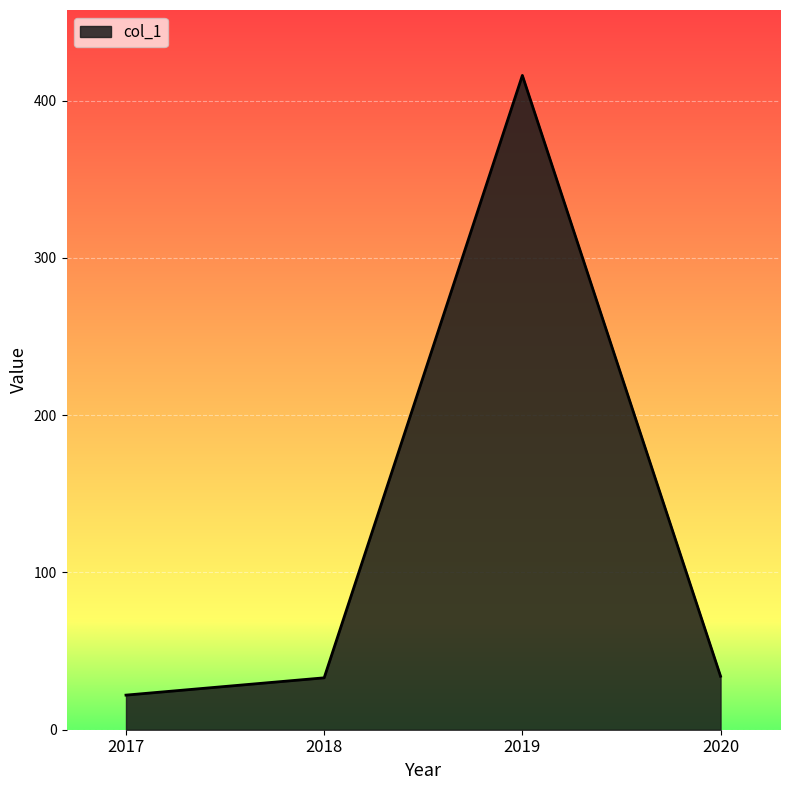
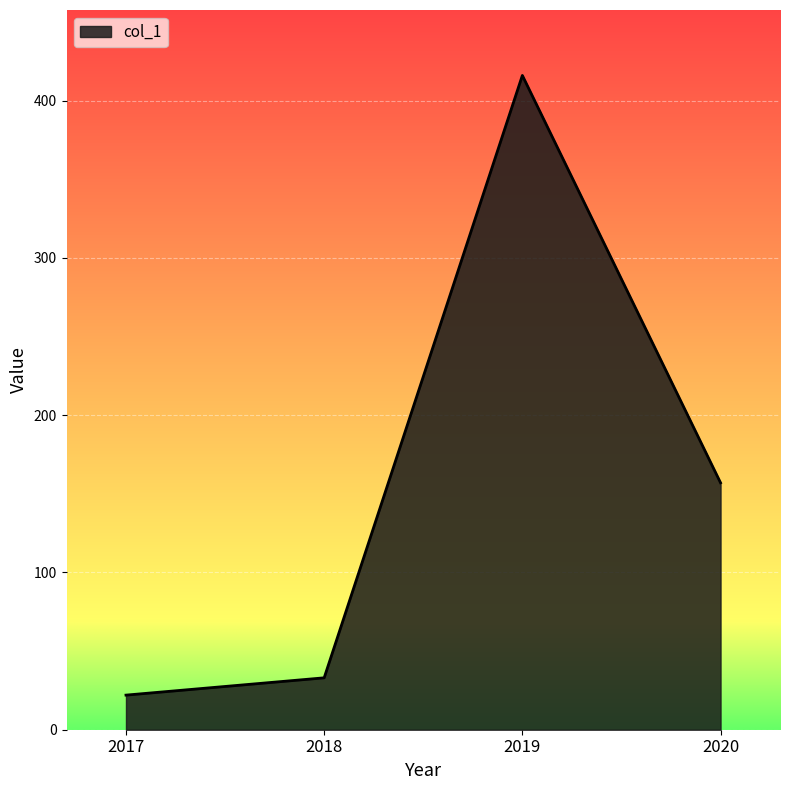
2020: 34 -> 157
